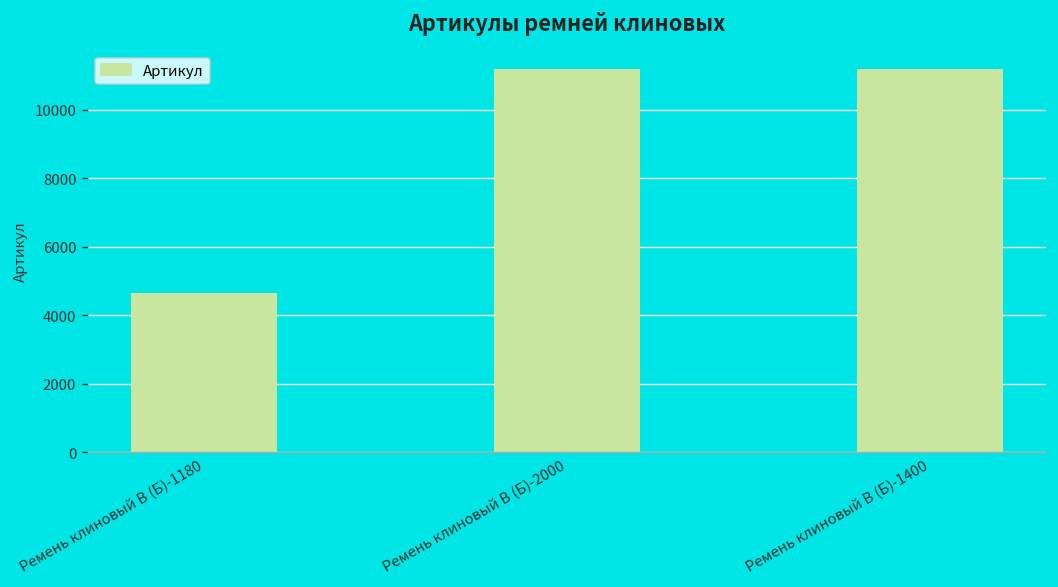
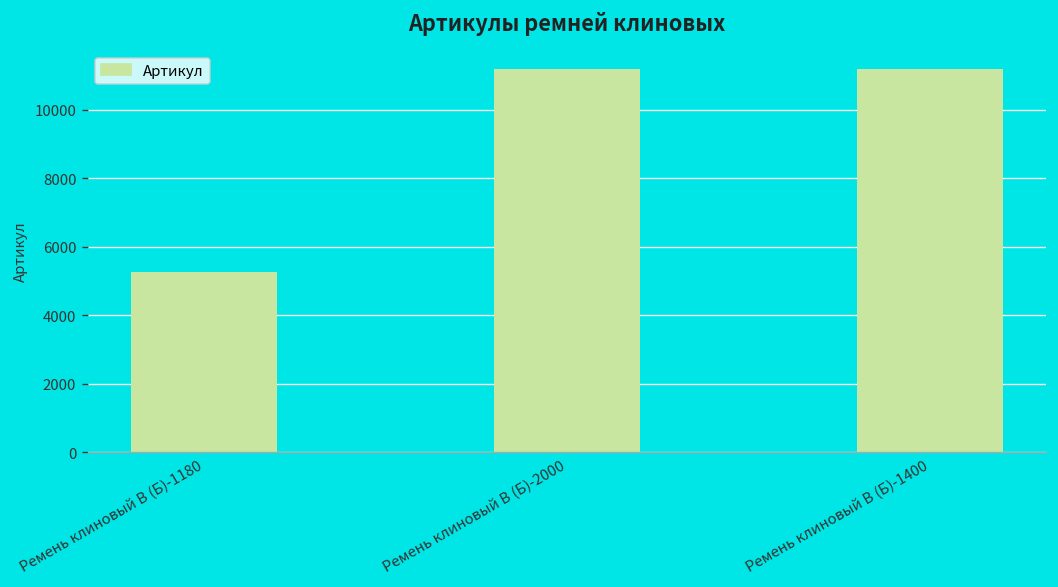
Ремень клиновый В (Б)-1180: 4700 -> 5300
